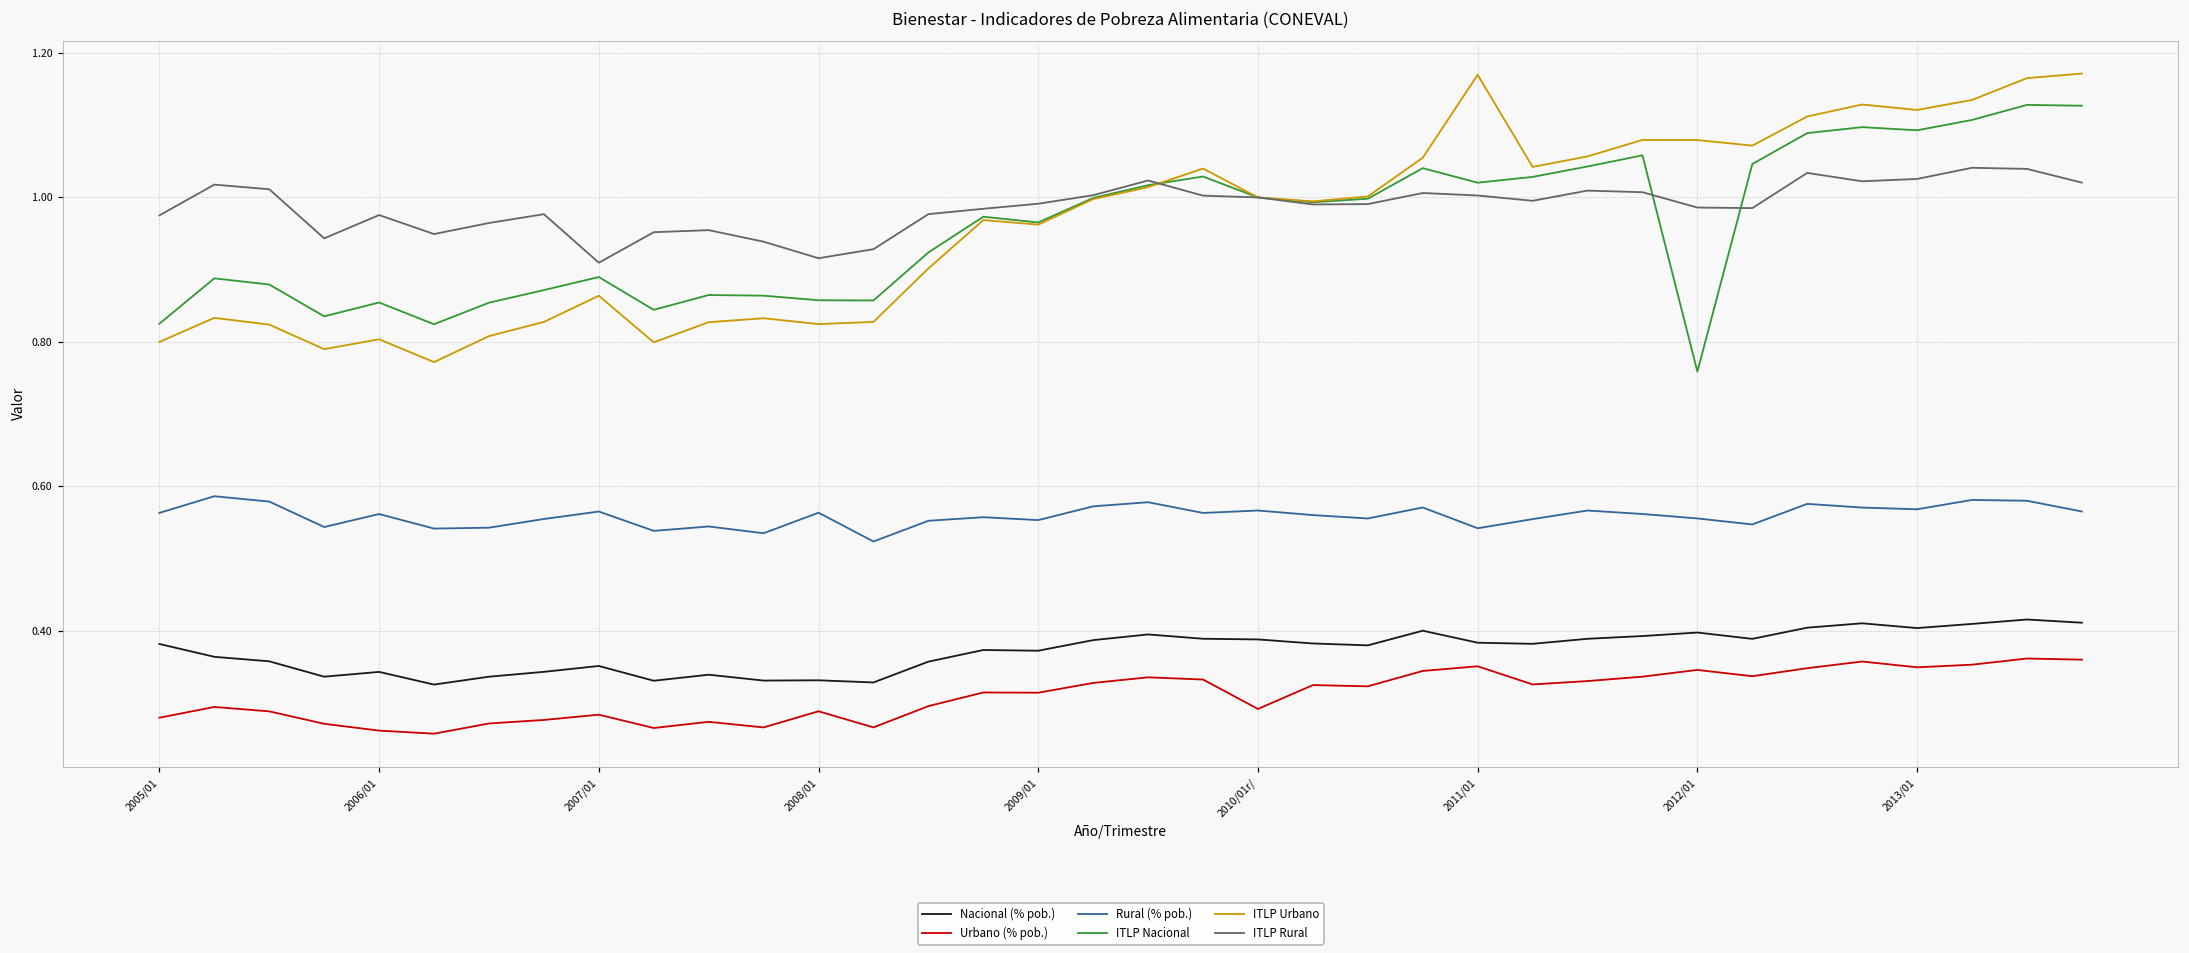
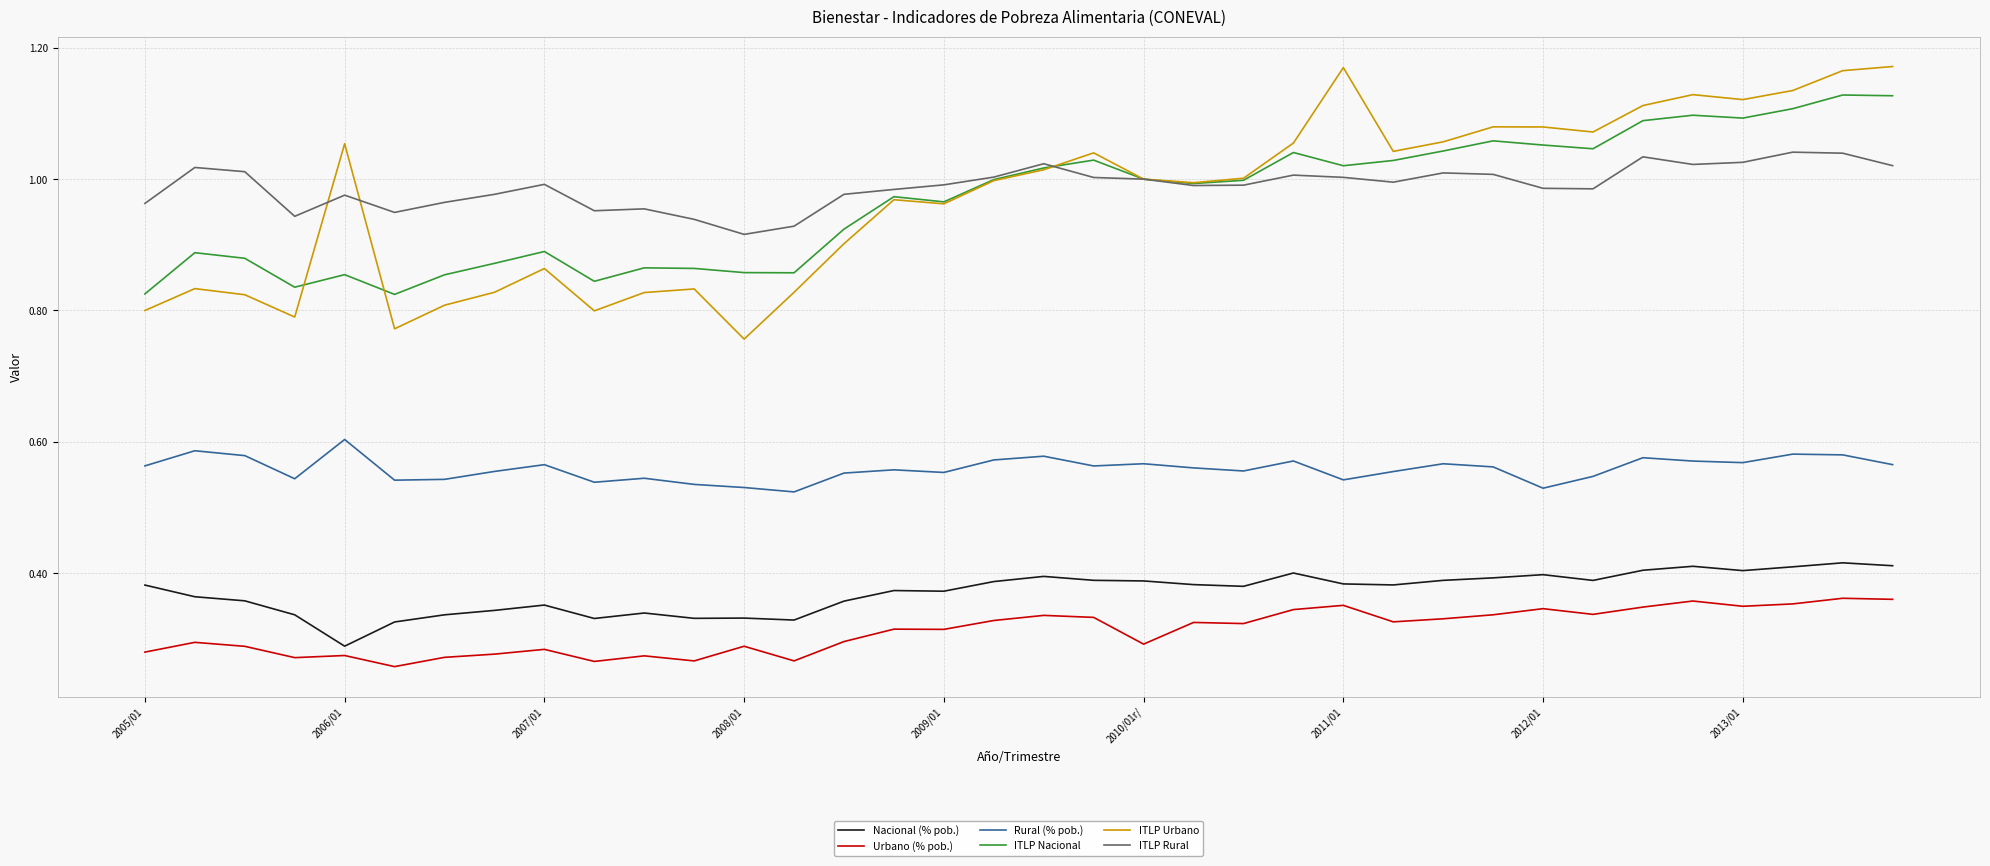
ITLP Rural, 2005/01: 0.98 -> 0.96
Nacional (% pob.), 2006/01: 0.34 -> 0.29
Urbano (% pob.), 2006/01: 0.26 -> 0.27
Rural (% pob.), 2006/01: 0.56 -> 0.60
ITLP Urbano, 2006/01: 0.80 -> 1.05
ITLP Rural, 2007/01: 0.91 -> 0.99
Rural (% pob.), 2008/01: 0.56 -> 0.53
ITLP Urbano, 2008/01: 0.82 -> 0.76
Rural (% pob.), 2012/01: 0.56 -> 0.53
ITLP Nacional, 2012/01: 0.76 -> 1.05
